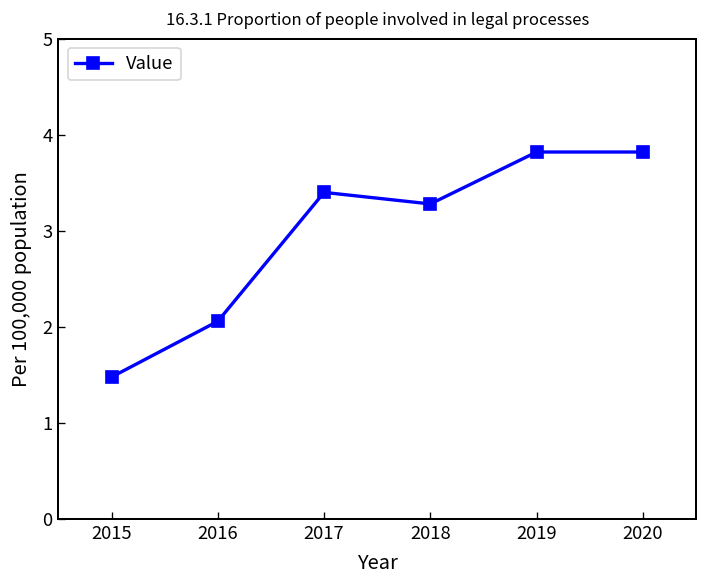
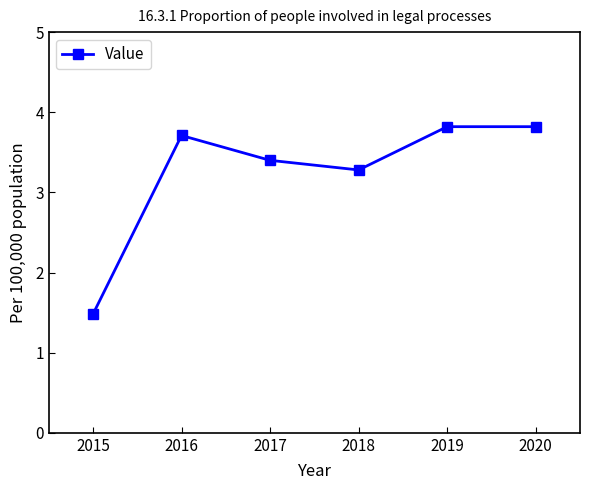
2016: 2.1 -> 3.7
